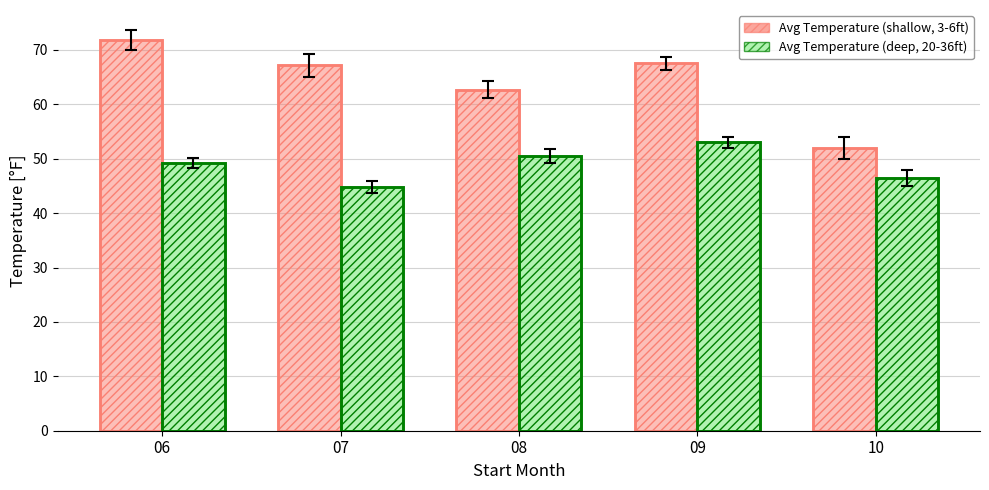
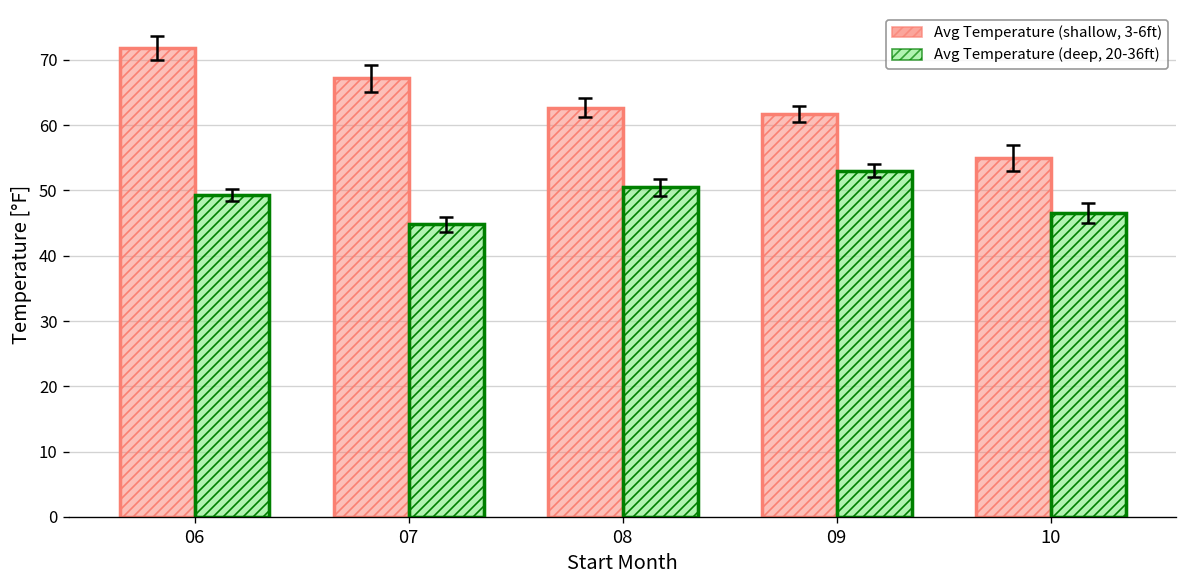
Avg Temperature (shallow, 3-6ft), 09: 68 -> 62
Avg Temperature (shallow, 3-6ft), 10: 52 -> 55
